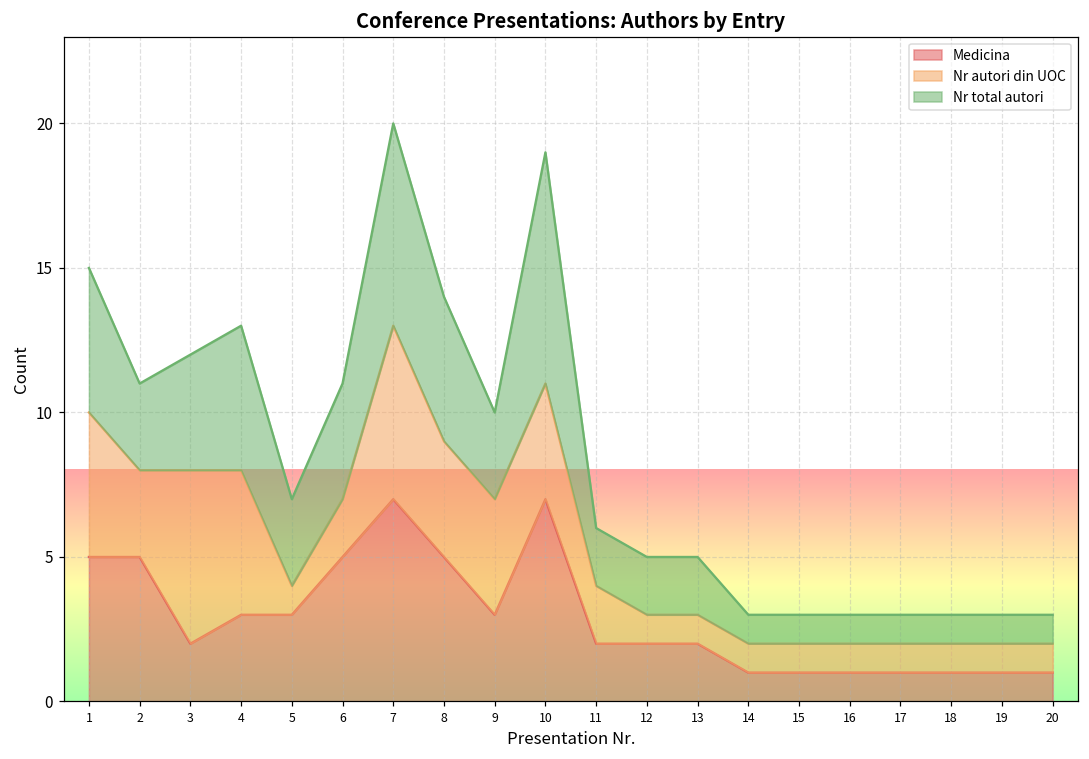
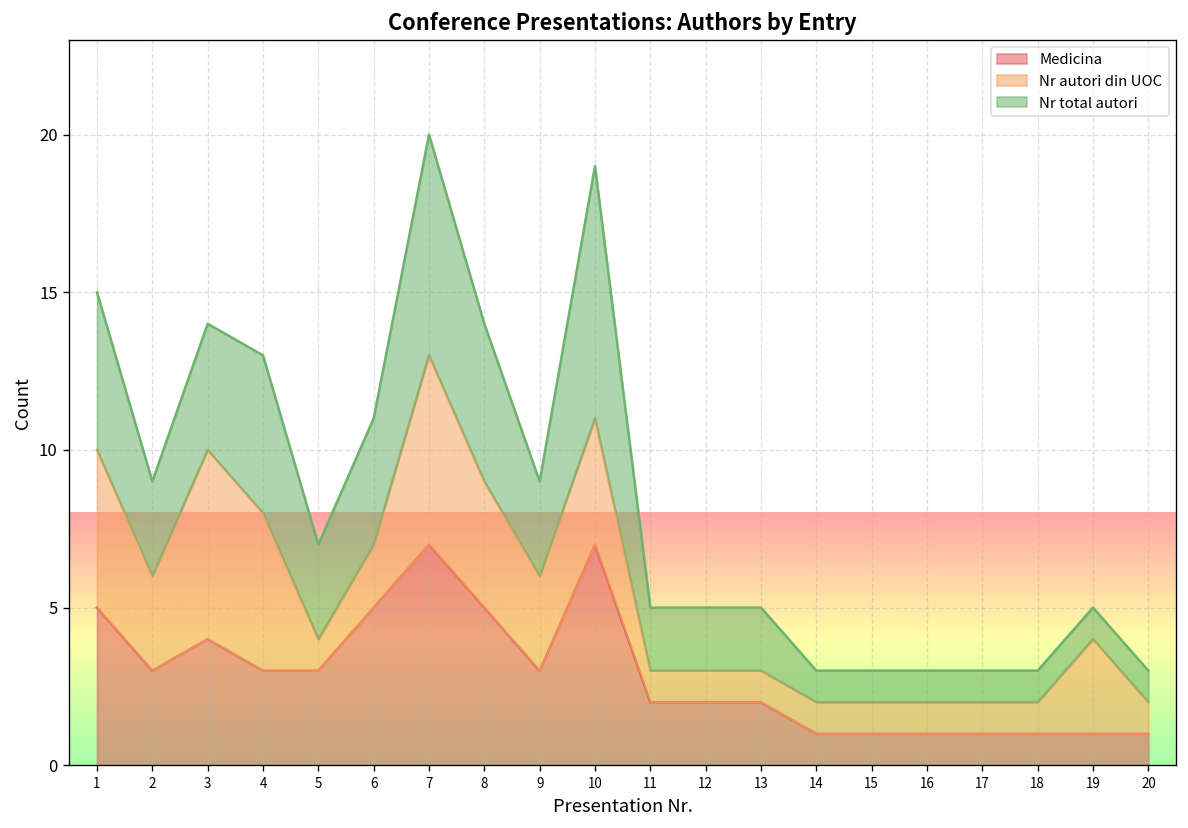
Medicina, 2: 5 -> 3
Medicina, 3: 2 -> 4
Nr autori din UOC, 9: 4 -> 3
Nr autori din UOC, 11: 2 -> 1
Nr autori din UOC, 19: 1 -> 3
